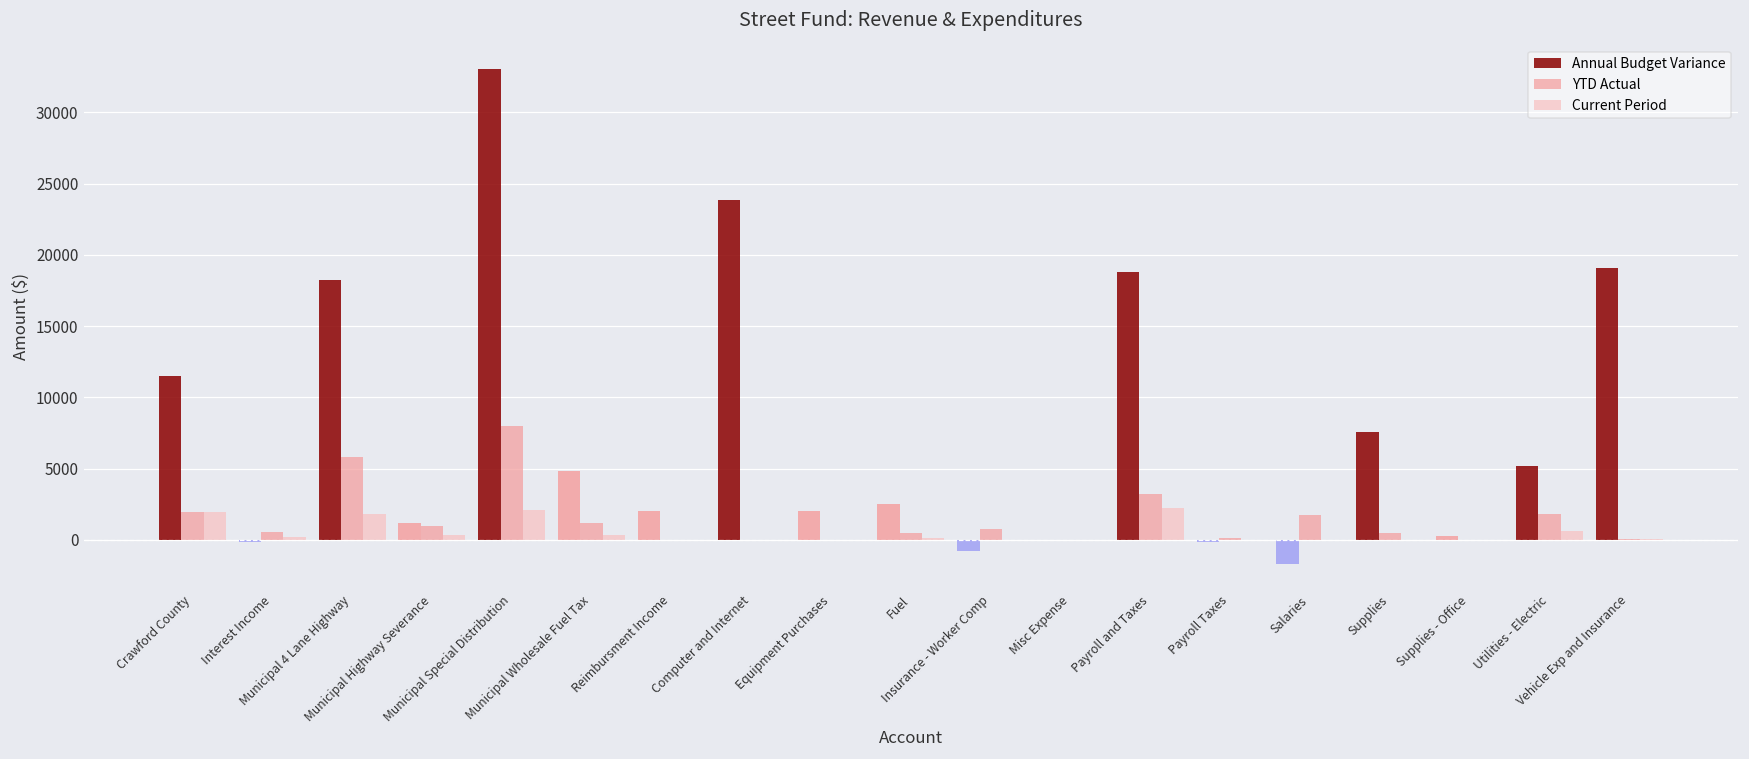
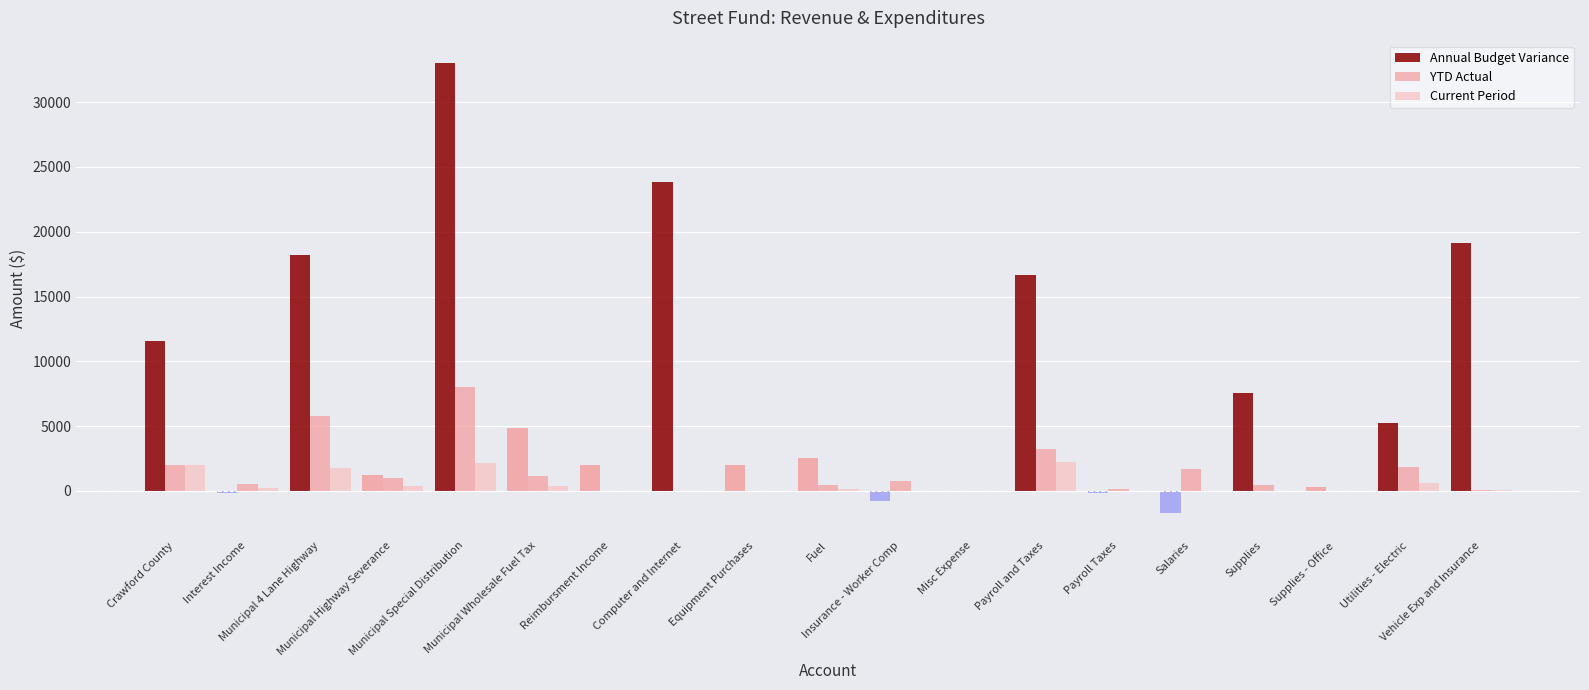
Annual Budget Variance, Payroll and Taxes: 18800 -> 16700
